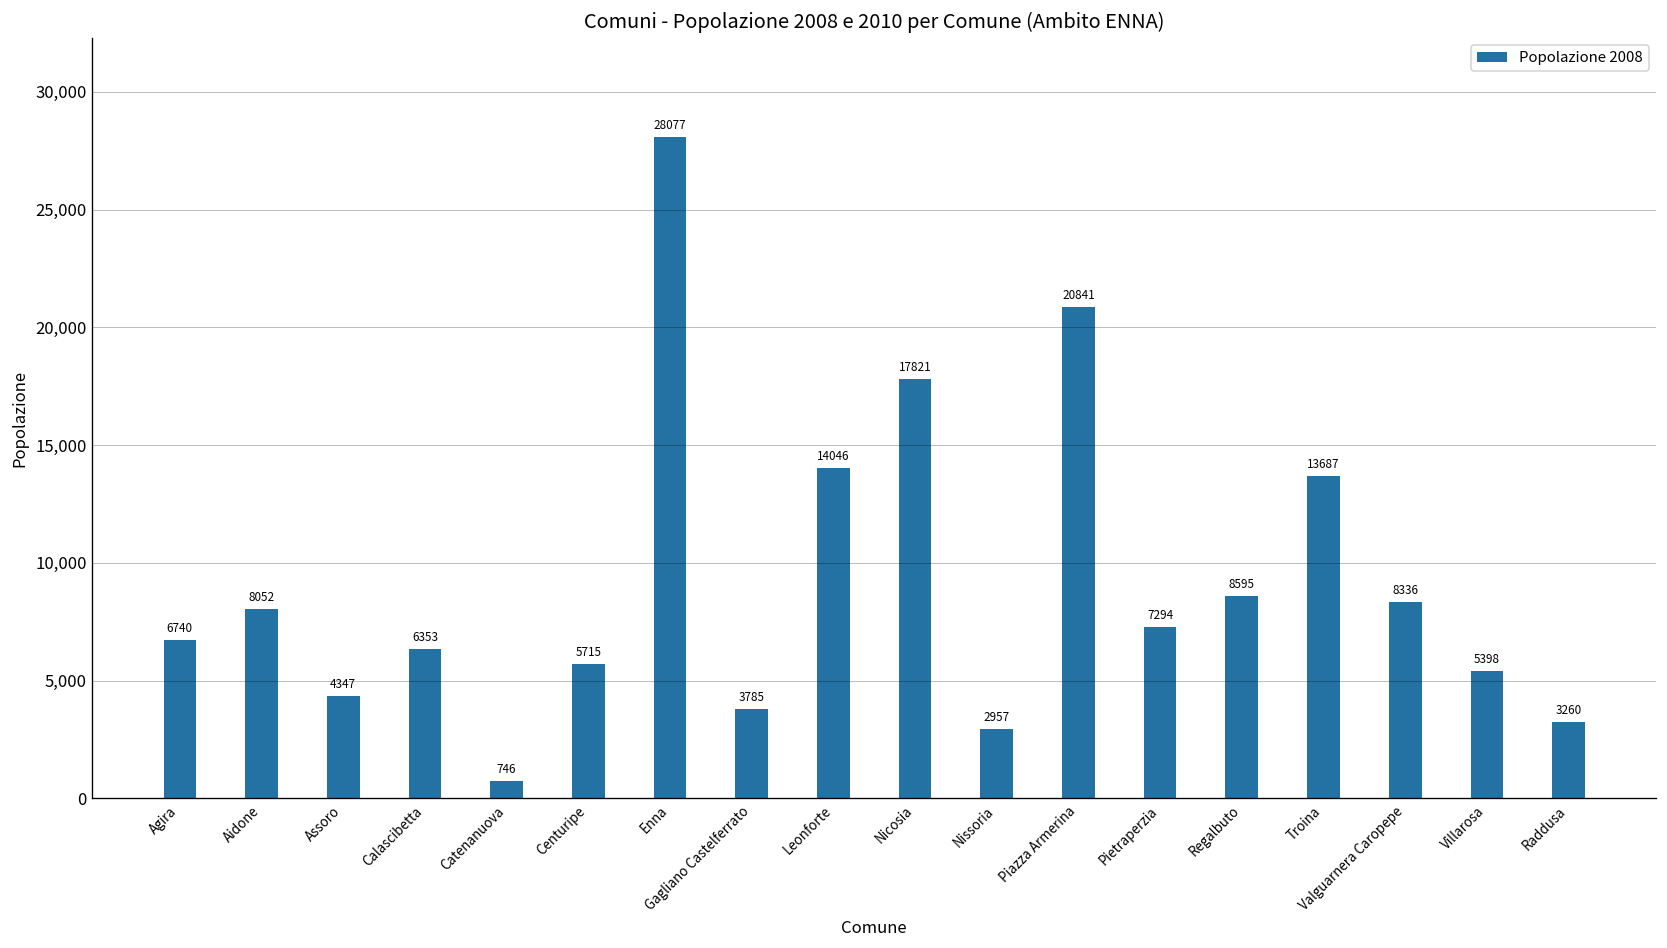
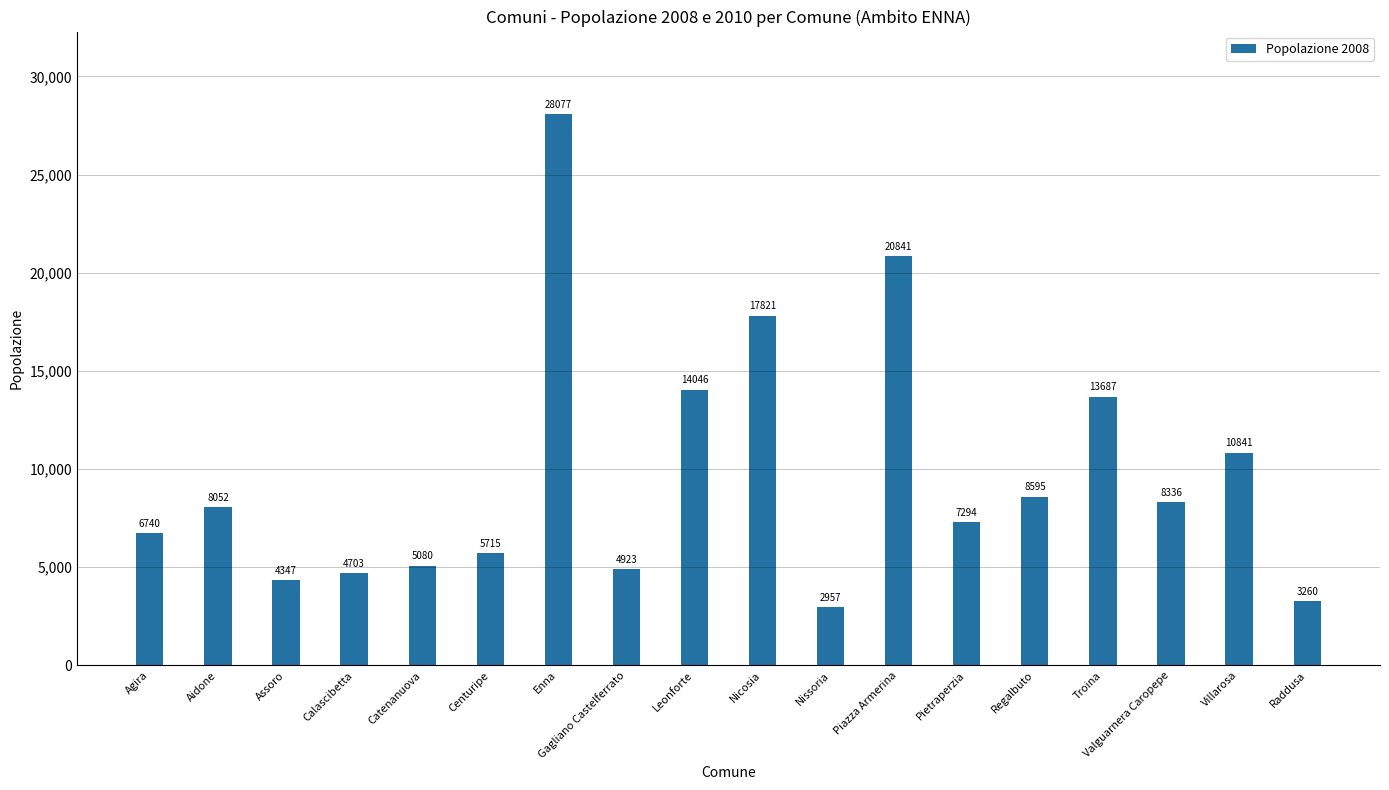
Calascibetta: 6353 -> 4703
Catenanuova: 746 -> 5080
Gagliano Castelferrato: 3785 -> 4923
Villarosa: 5398 -> 10841
